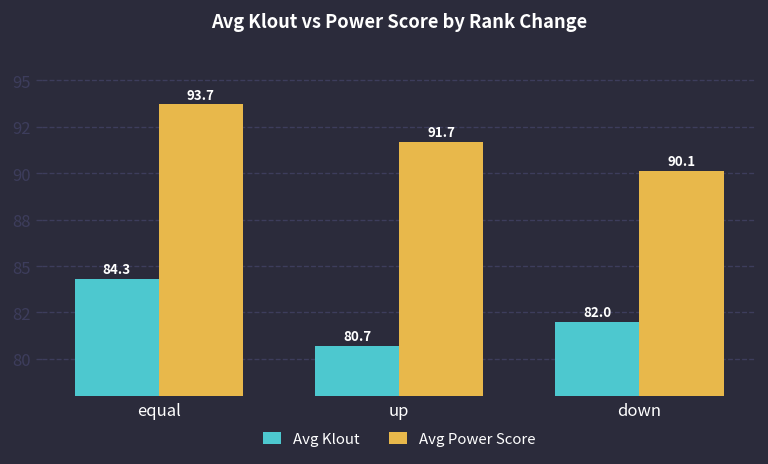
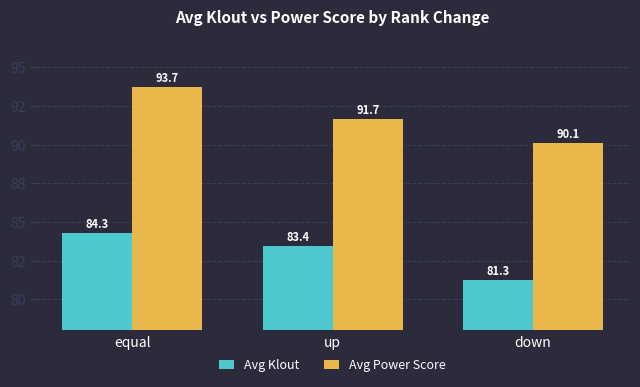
Avg Klout, up: 80.7 -> 83.4
Avg Klout, down: 82.0 -> 81.3
